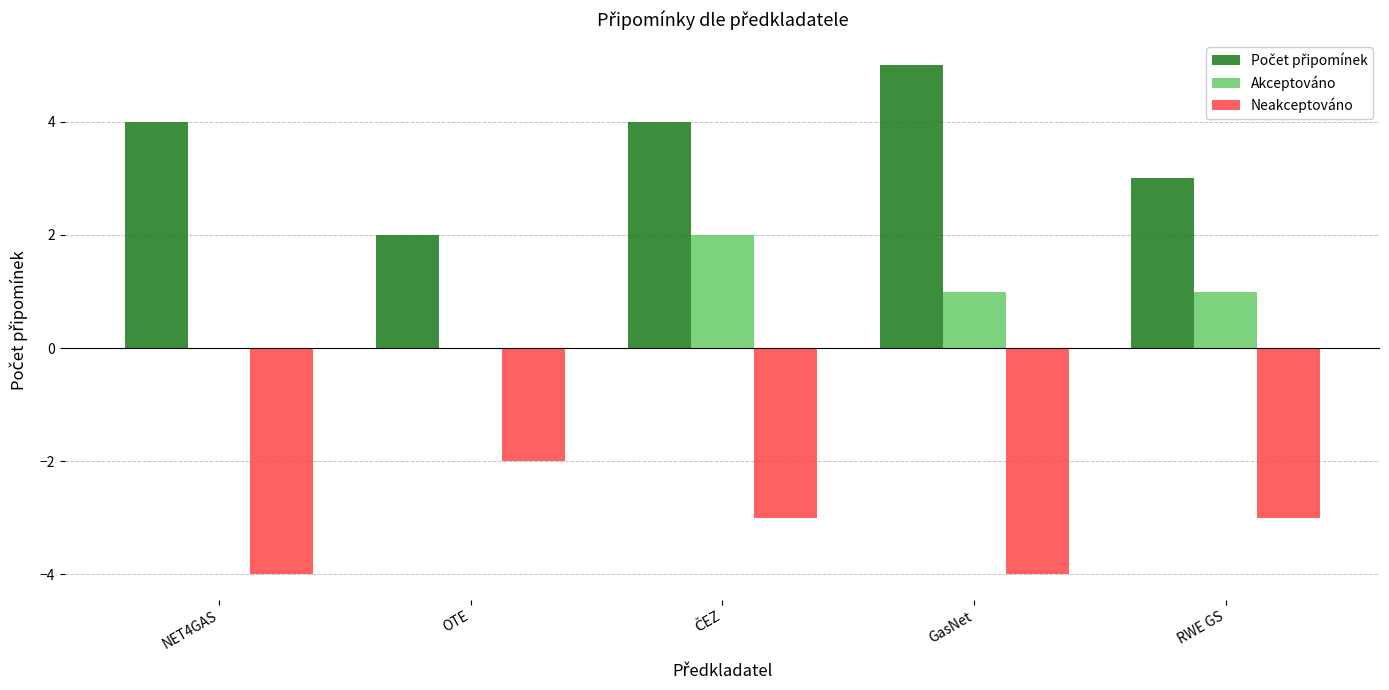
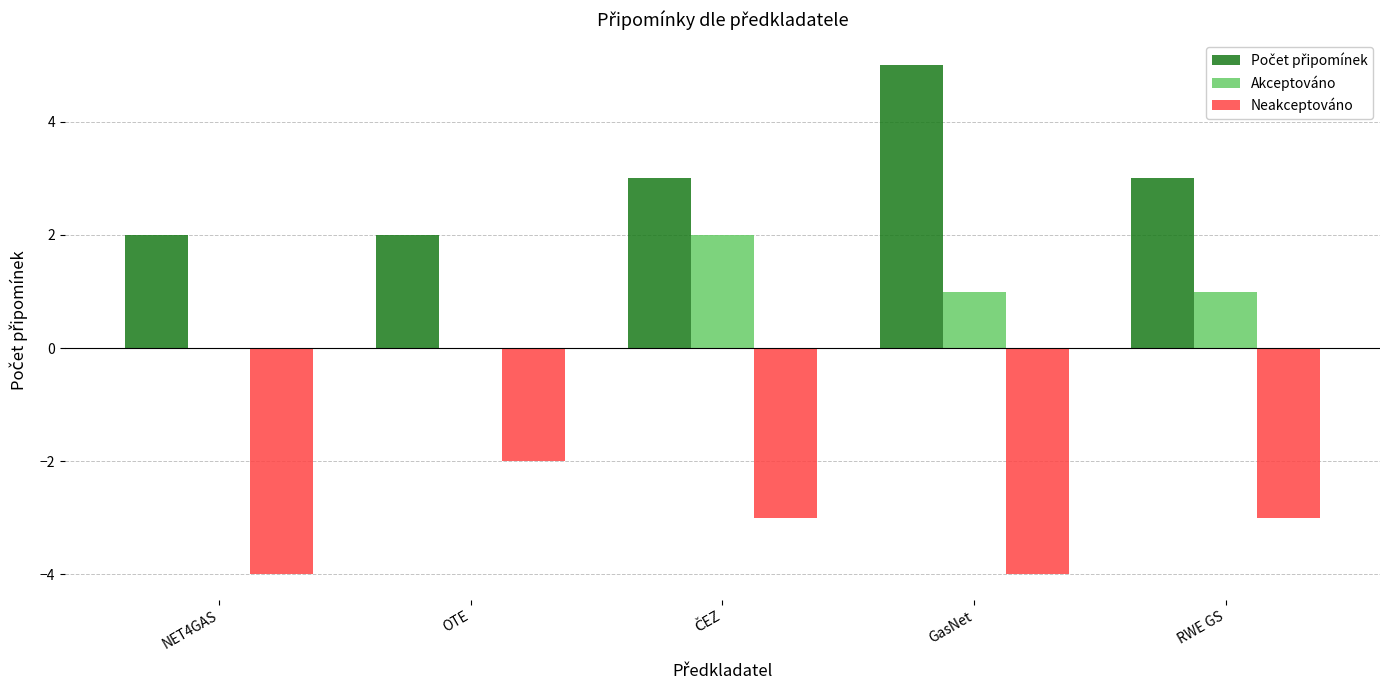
Počet připomínek, NET4GAS: 4 -> 2
Počet připomínek, ČEZ: 4 -> 3
